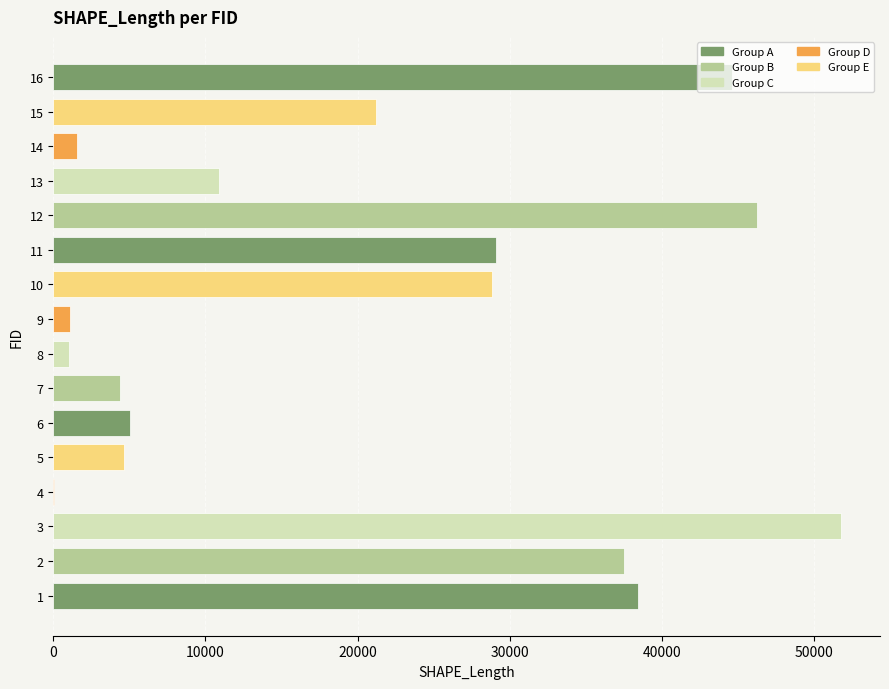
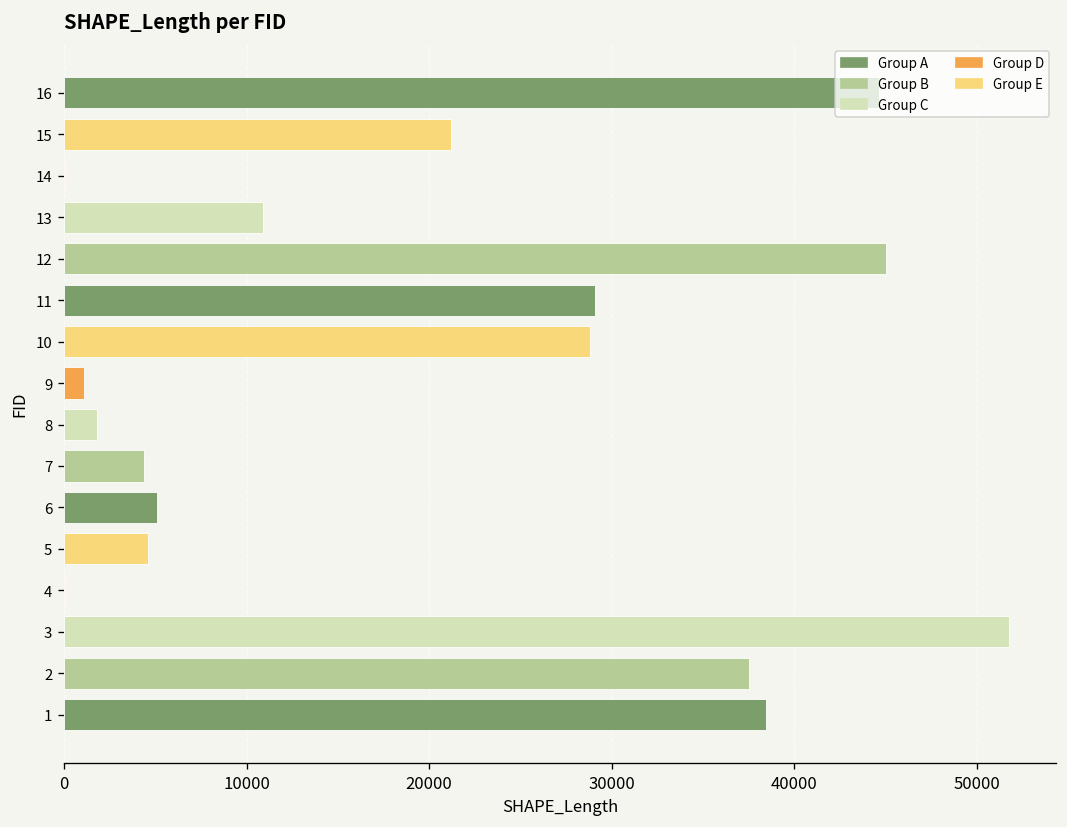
14: 1600 -> 0
12: 46200 -> 45000
8: 1000 -> 1800
